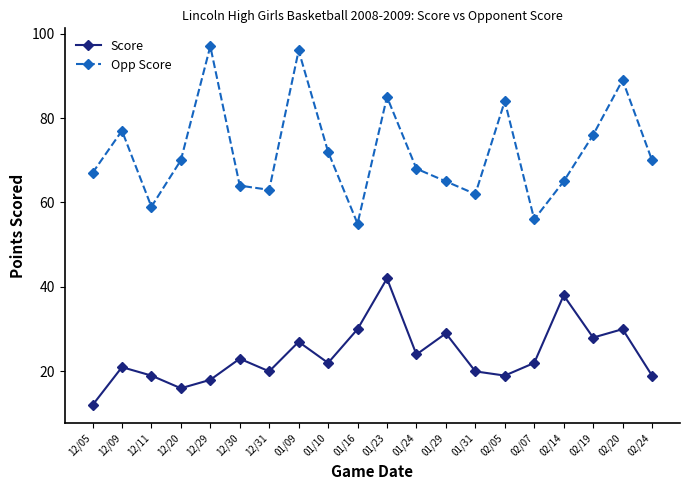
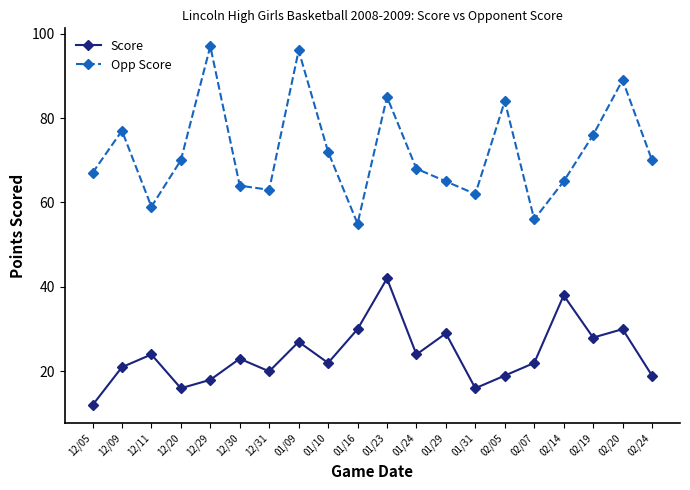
Score, 12/11: 19 -> 24
Score, 01/31: 20 -> 16
